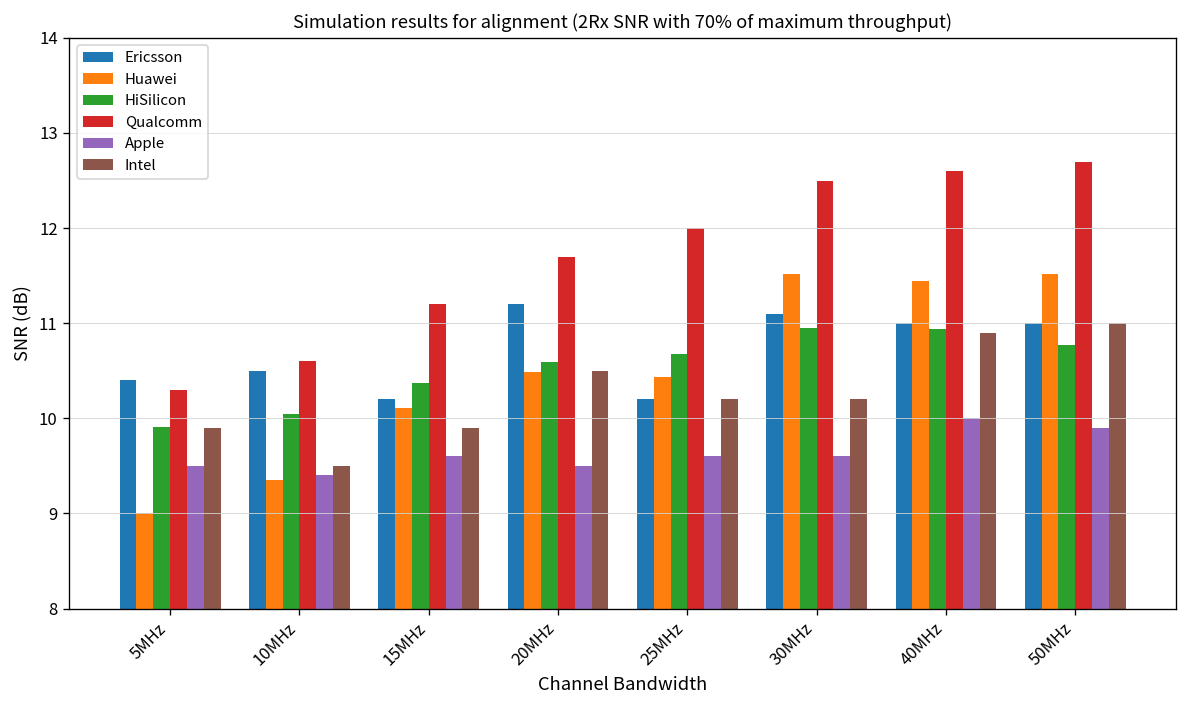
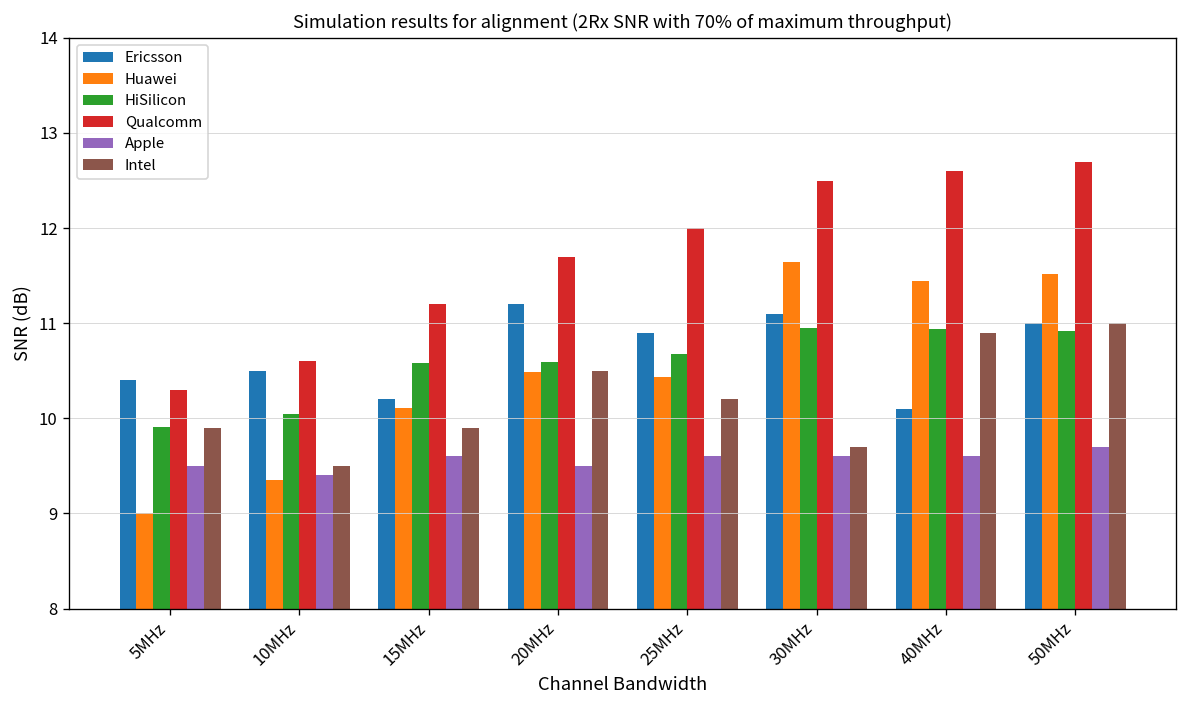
HiSilicon, 15MHz: 10.4 -> 10.6
Ericsson, 25MHz: 10.2 -> 10.9
Huawei, 30MHz: 11.5 -> 11.6
Intel, 30MHz: 10.2 -> 9.7
Ericsson, 40MHz: 11.0 -> 10.1
Apple, 40MHz: 10.0 -> 9.6
HiSilicon, 50MHz: 10.8 -> 10.9
Apple, 50MHz: 9.9 -> 9.7
